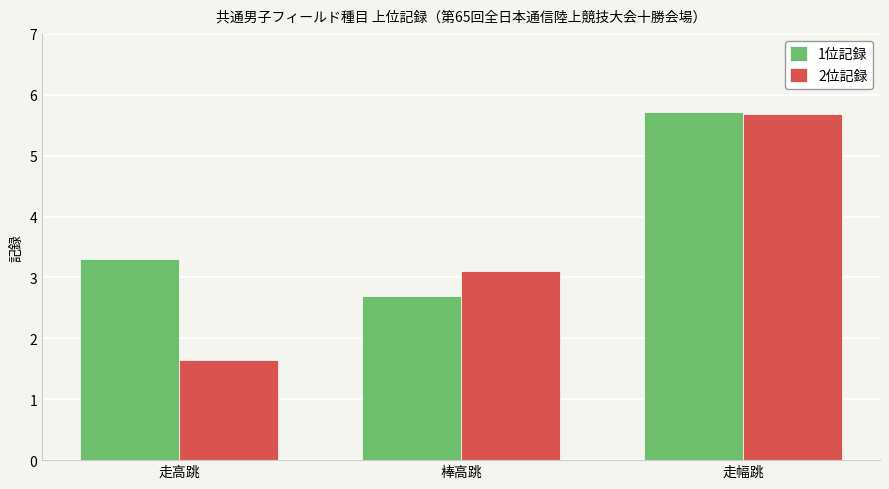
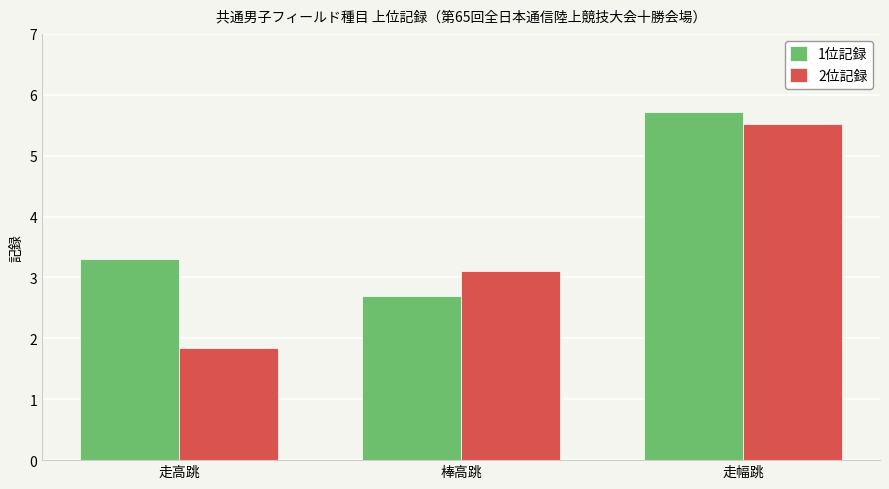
2位記録, 走高跳: 1.7 -> 1.8
2位記録, 走幅跳: 5.7 -> 5.5
